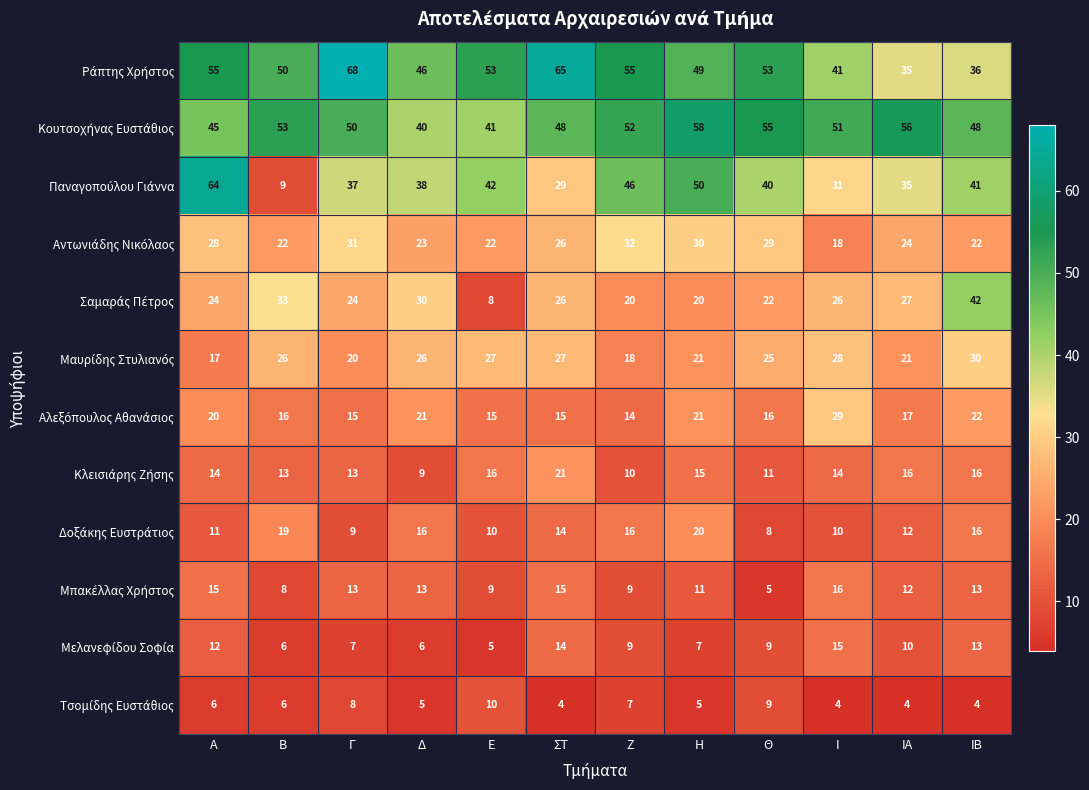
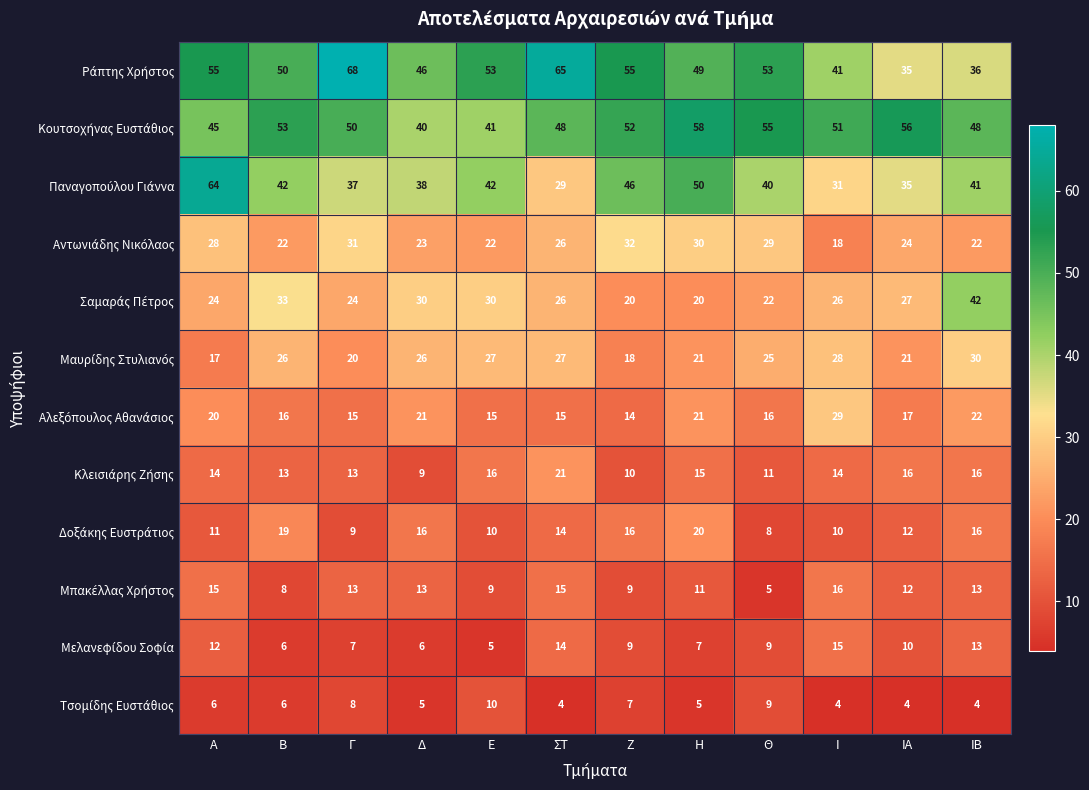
Παναγοπούλου Γιάννα, Β: 9 -> 42
Σαμαράς Πέτρος, Ε: 8 -> 30
